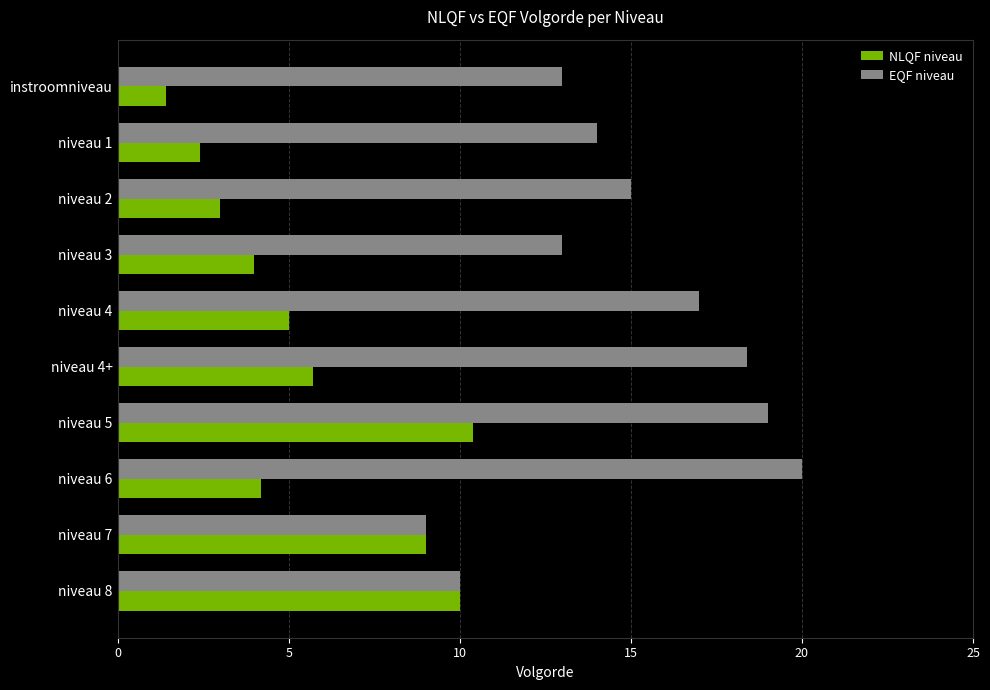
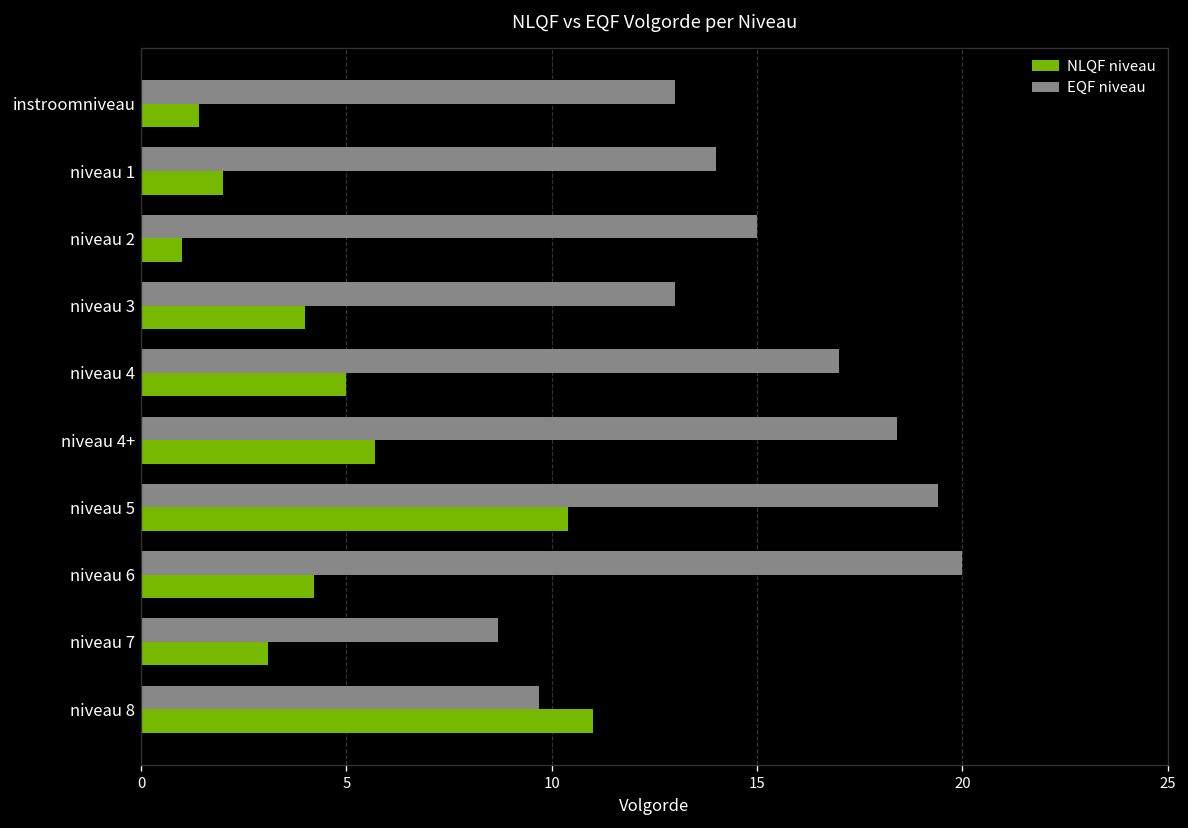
NLQF niveau, niveau 1: 2.4 -> 2.0
NLQF niveau, niveau 2: 3 -> 1
EQF niveau, niveau 5: 19.0 -> 19.4
EQF niveau, niveau 7: 9.0 -> 8.7
NLQF niveau, niveau 7: 9.0 -> 3.1
EQF niveau, niveau 8: 10.0 -> 9.7
NLQF niveau, niveau 8: 10 -> 11
